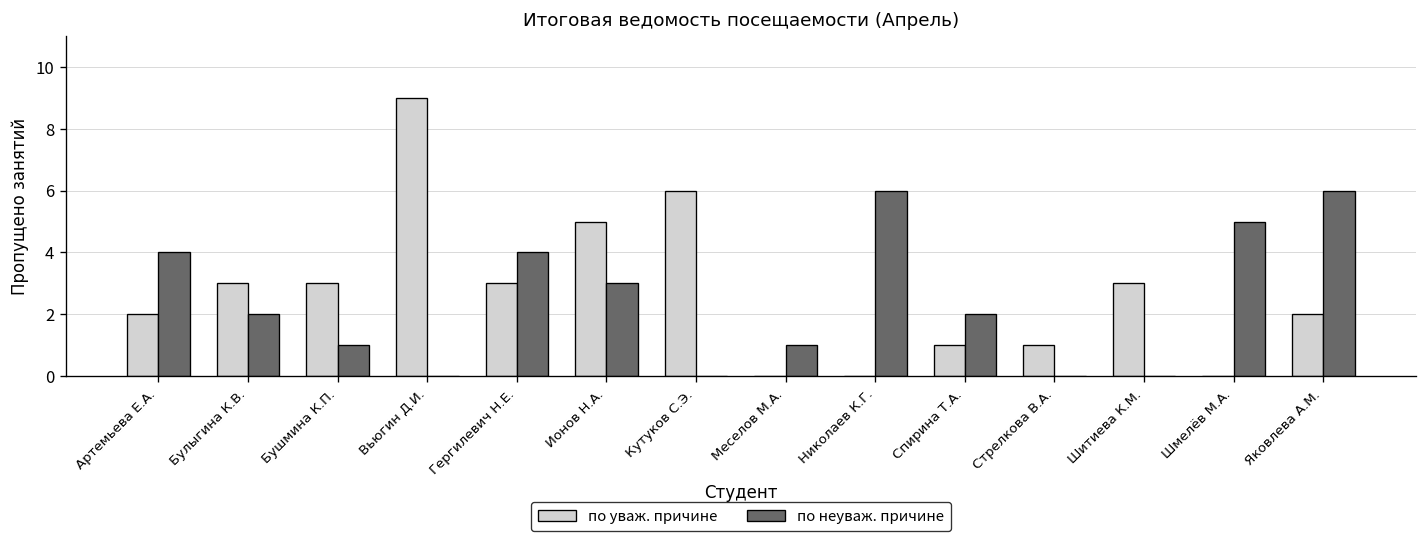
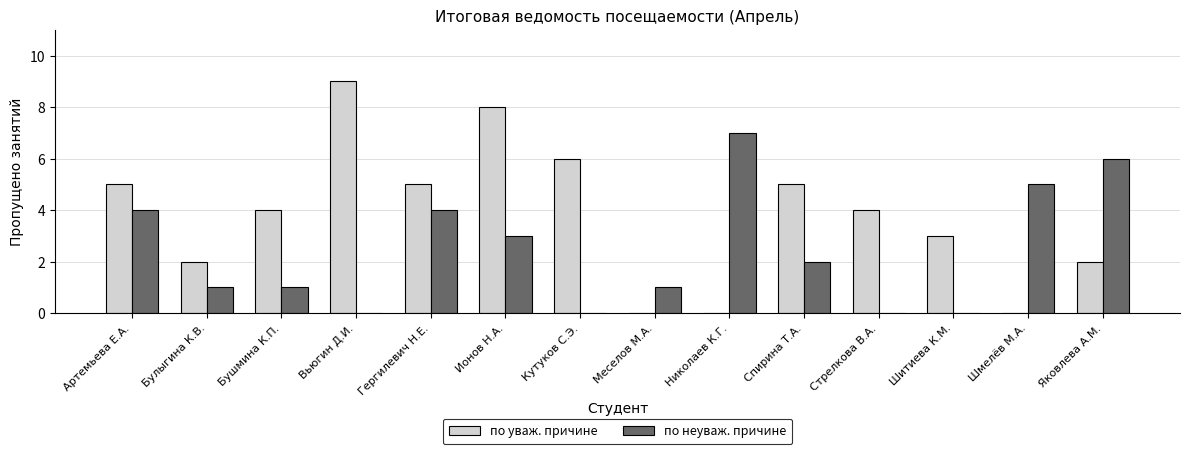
по уваж. причине, Артемьева Е.А.: 2 -> 5
по уваж. причине, Булыгина К.В.: 3 -> 2
по неуваж. причине, Булыгина К.В.: 2 -> 1
по уваж. причине, Бушмина К.П.: 3 -> 4
по уваж. причине, Гергилевич Н.Е.: 3 -> 5
по уваж. причине, Ионов Н.А.: 5 -> 8
по неуваж. причине, Николаев К.Г.: 6 -> 7
по уваж. причине, Спирина Т.А.: 1 -> 5
по уваж. причине, Стрелкова В.А.: 1 -> 4
